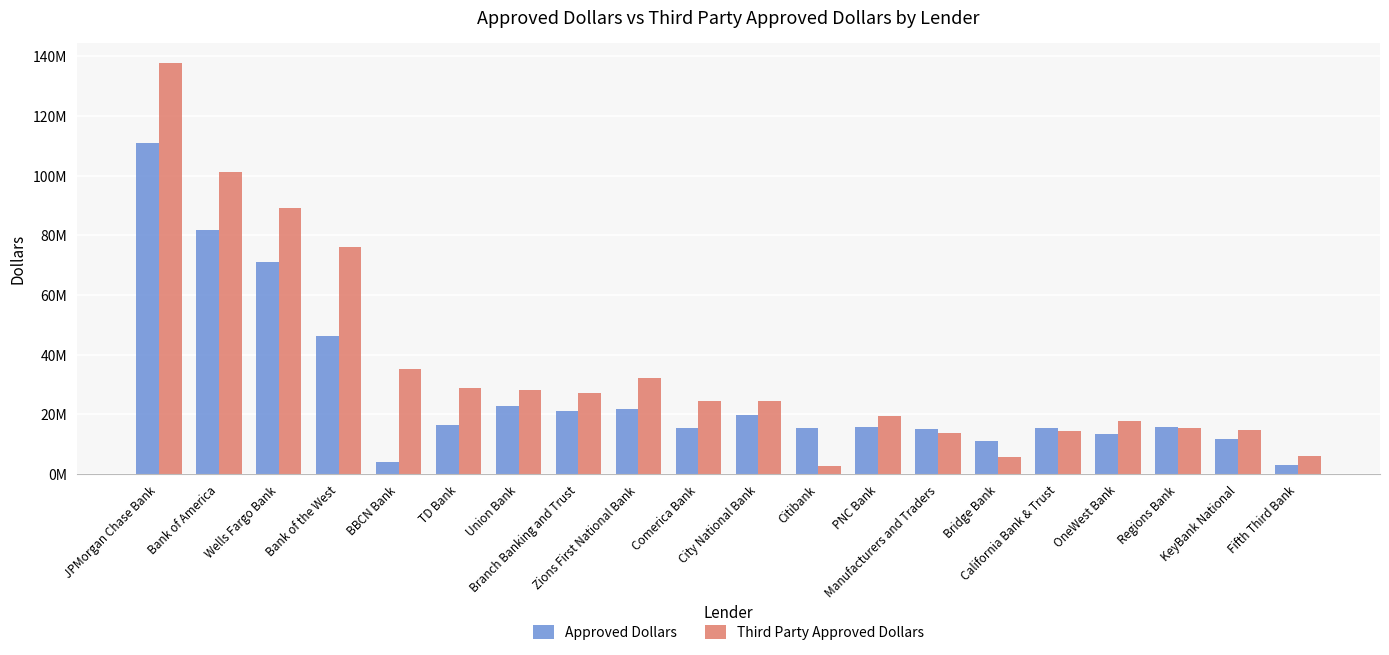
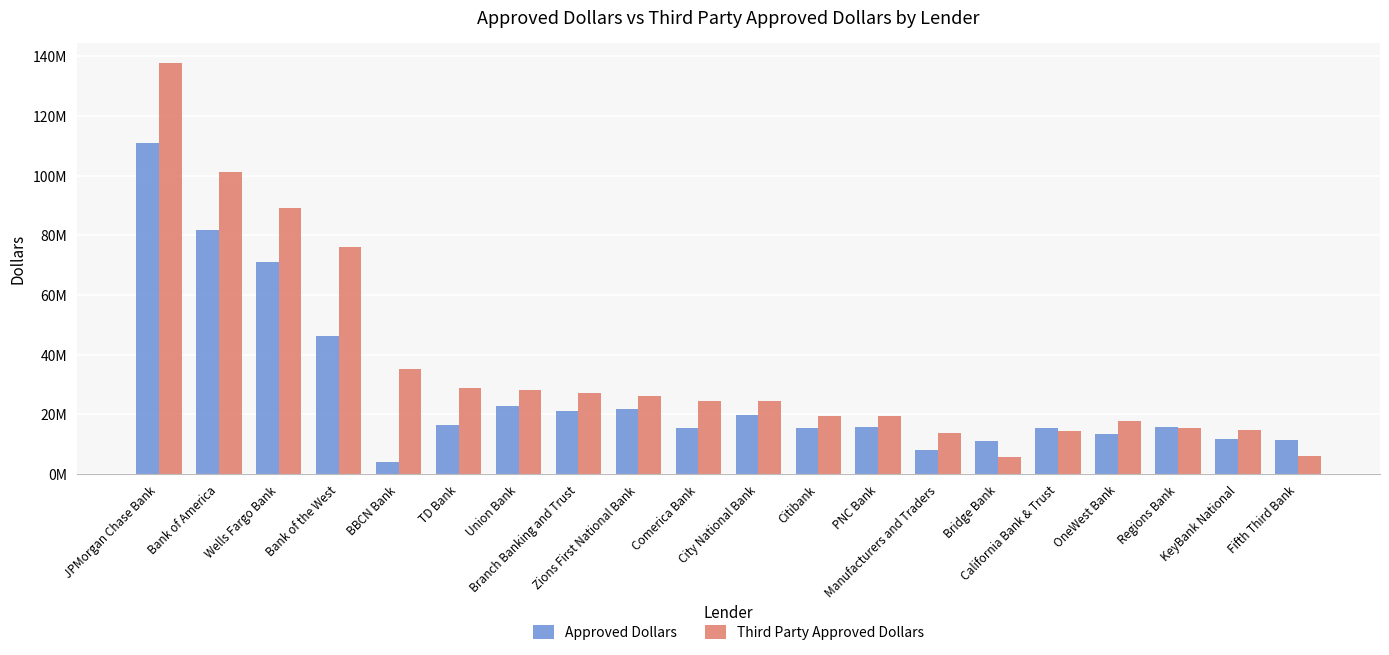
Third Party Approved Dollars, Zions First National Bank: 32000000 -> 26000000
Third Party Approved Dollars, Citibank: 3000000 -> 20000000
Approved Dollars, Manufacturers and Traders: 15000000 -> 8000000
Approved Dollars, Fifth Third Bank: 3000000 -> 11000000
